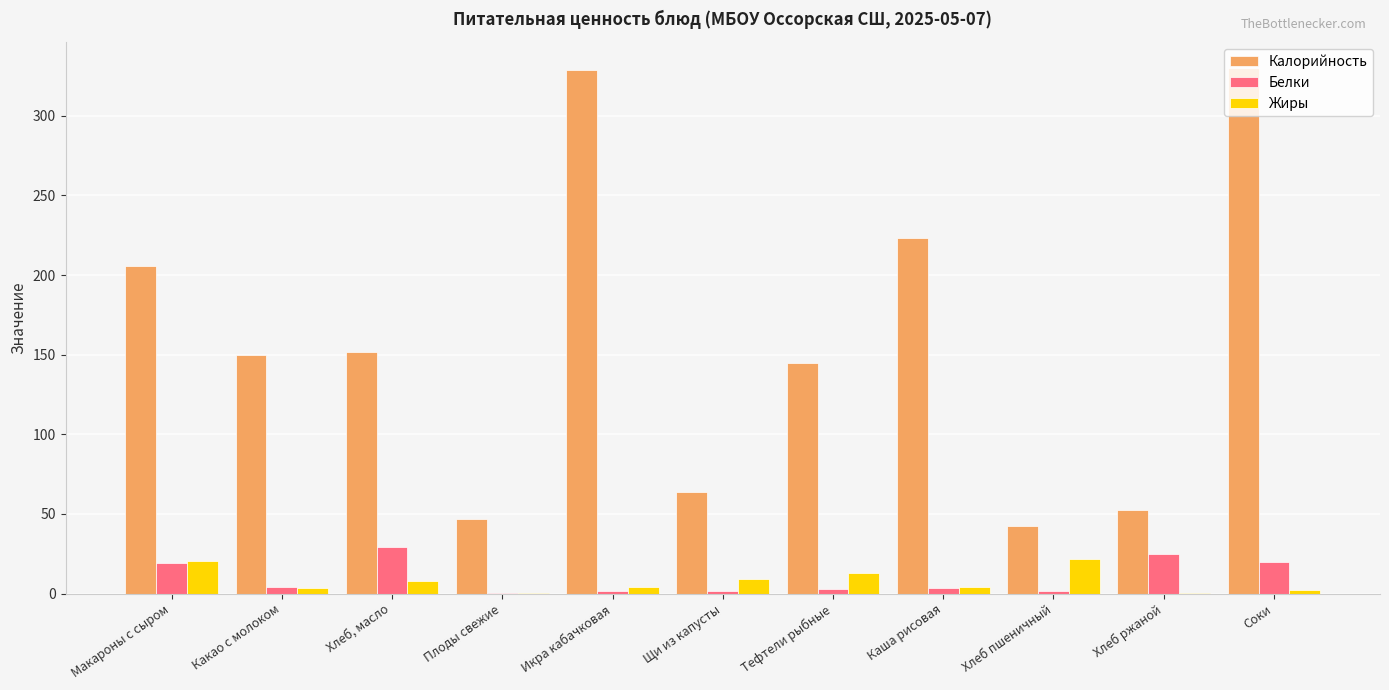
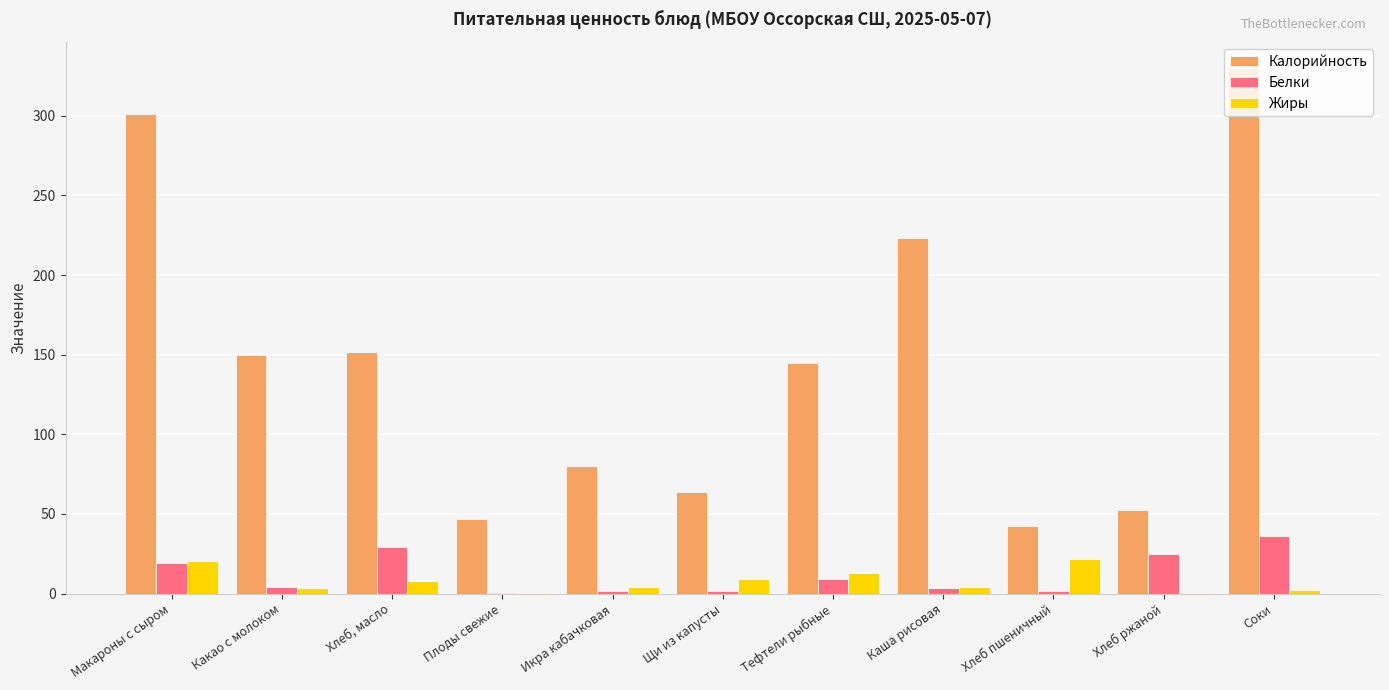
Калорийность, Макароны с сыром: 205 -> 301
Калорийность, Икра кабачковая: 329 -> 80
Белки, Тефтели рыбные: 3 -> 9
Белки, Соки: 20 -> 36
